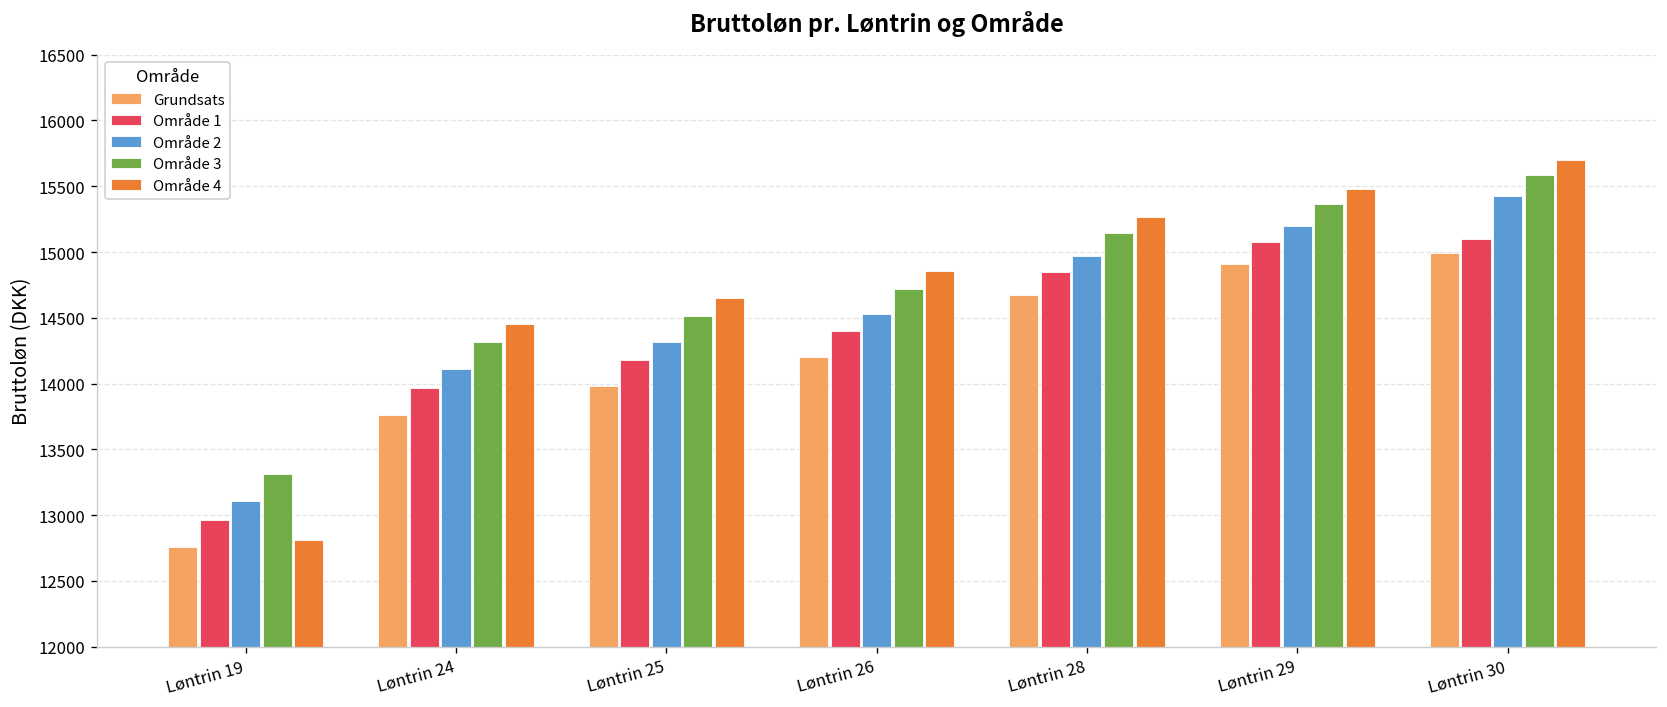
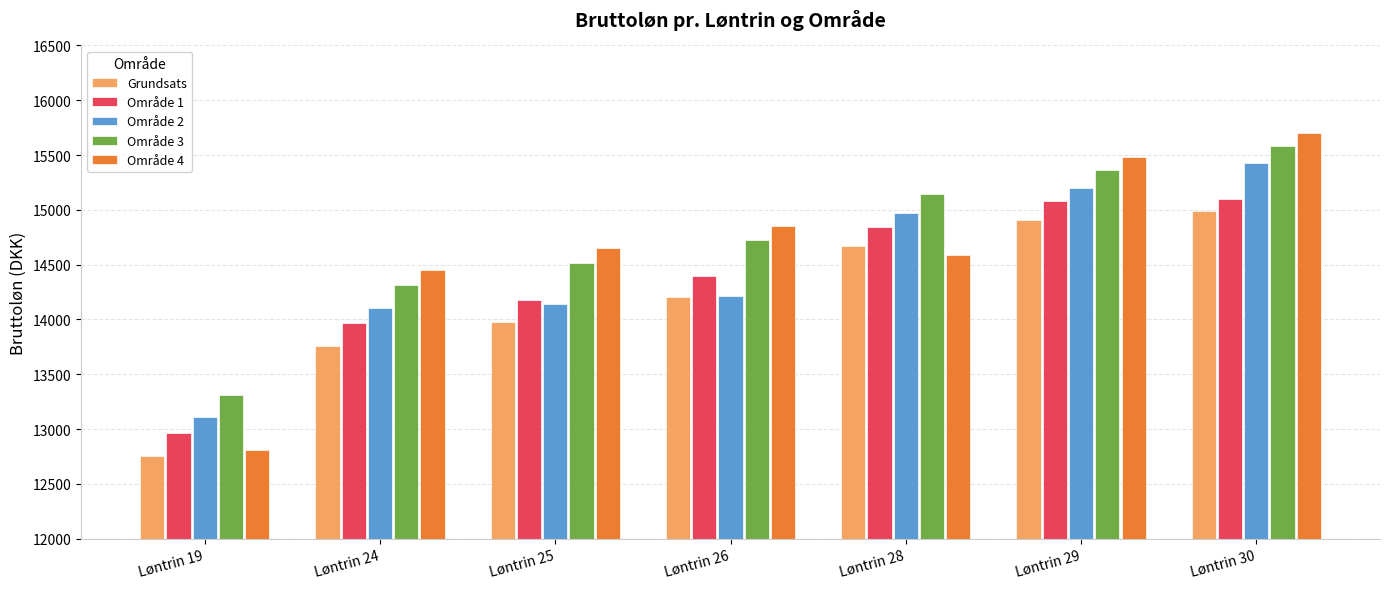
Område 2, Løntrin 25: 14320 -> 14140
Område 2, Løntrin 26: 14530 -> 14210
Område 4, Løntrin 28: 15270 -> 14590
